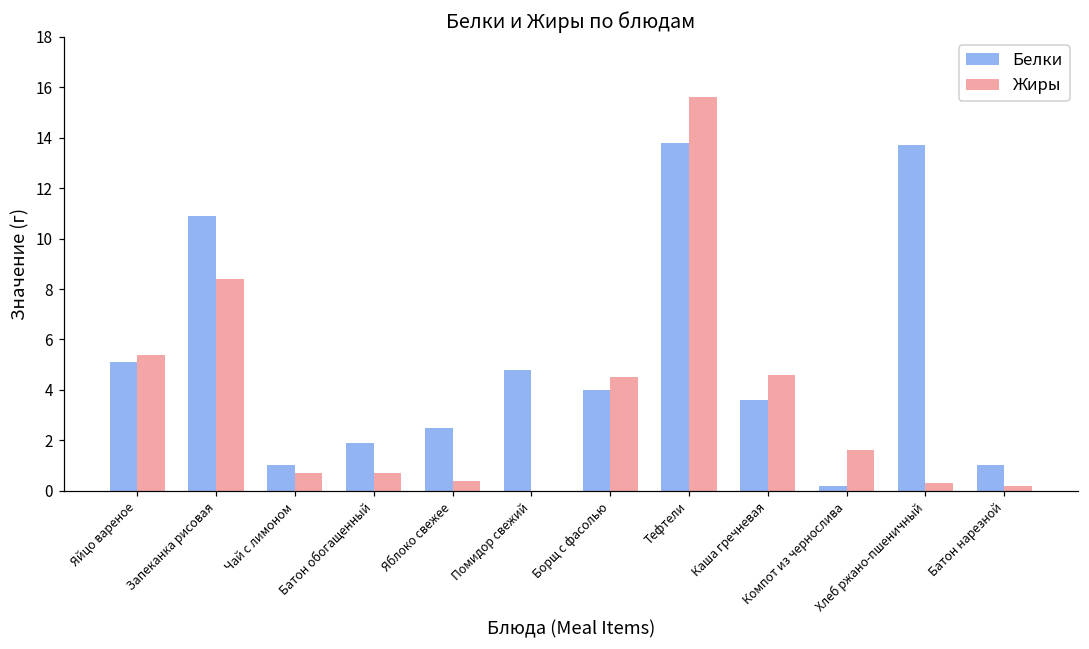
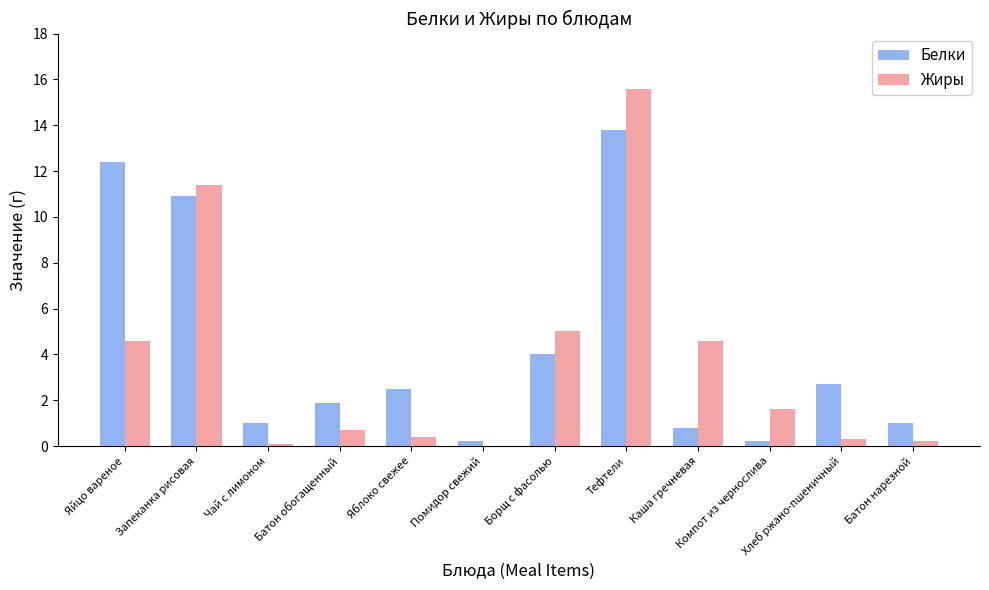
Белки, Яйцо вареное: 5.1 -> 12.4
Жиры, Яйцо вареное: 5.4 -> 4.6
Жиры, Запеканка рисовая: 8.4 -> 11.4
Жиры, Чай с лимоном: 0.7 -> 0.1
Белки, Помидор свежий: 4.8 -> 0.2
Жиры, Борщ с фасолью: 4.5 -> 5.0
Белки, Каша гречневая: 3.6 -> 0.8
Белки, Хлеб ржано-пшеничный: 13.7 -> 2.7
